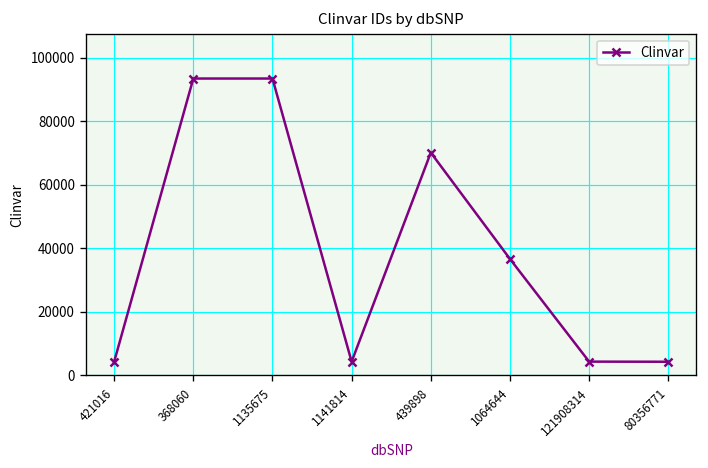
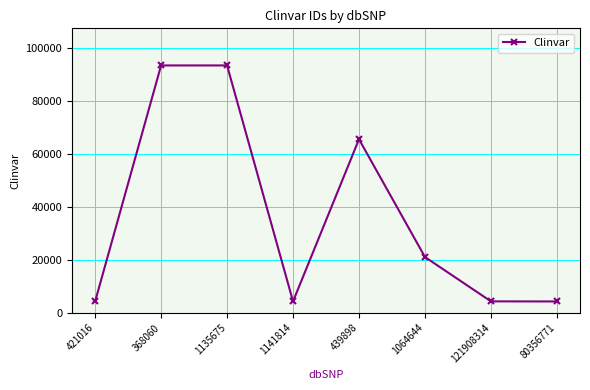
439898: 70000 -> 66000
1064644: 37000 -> 21000
